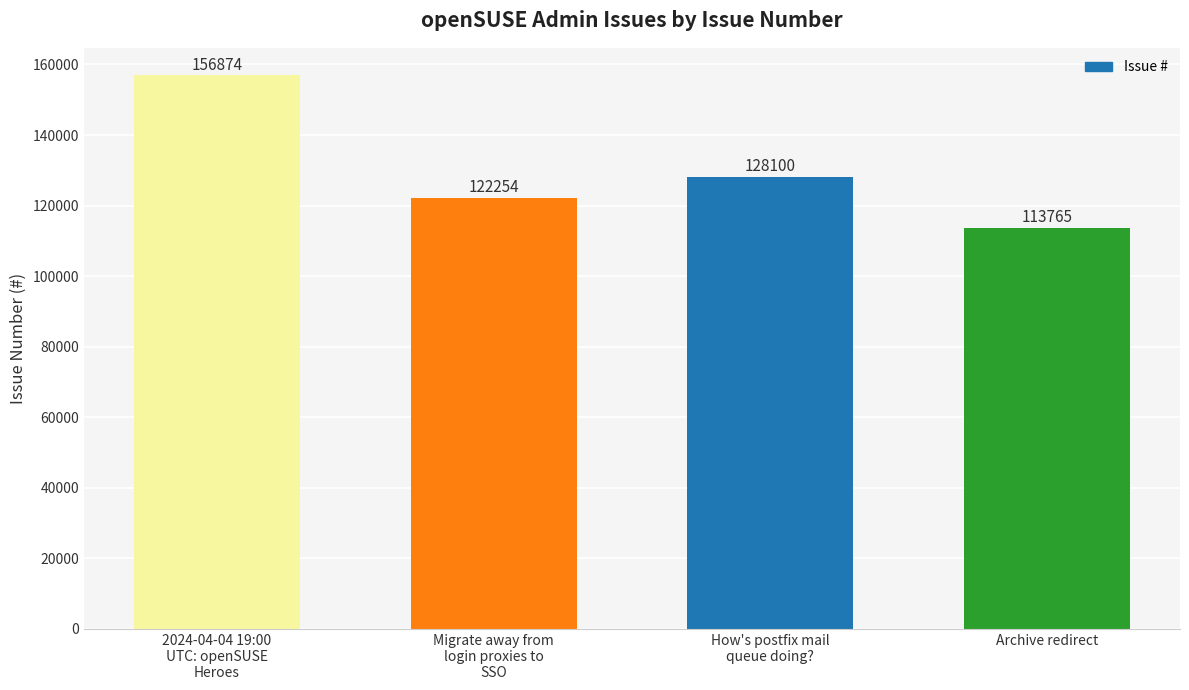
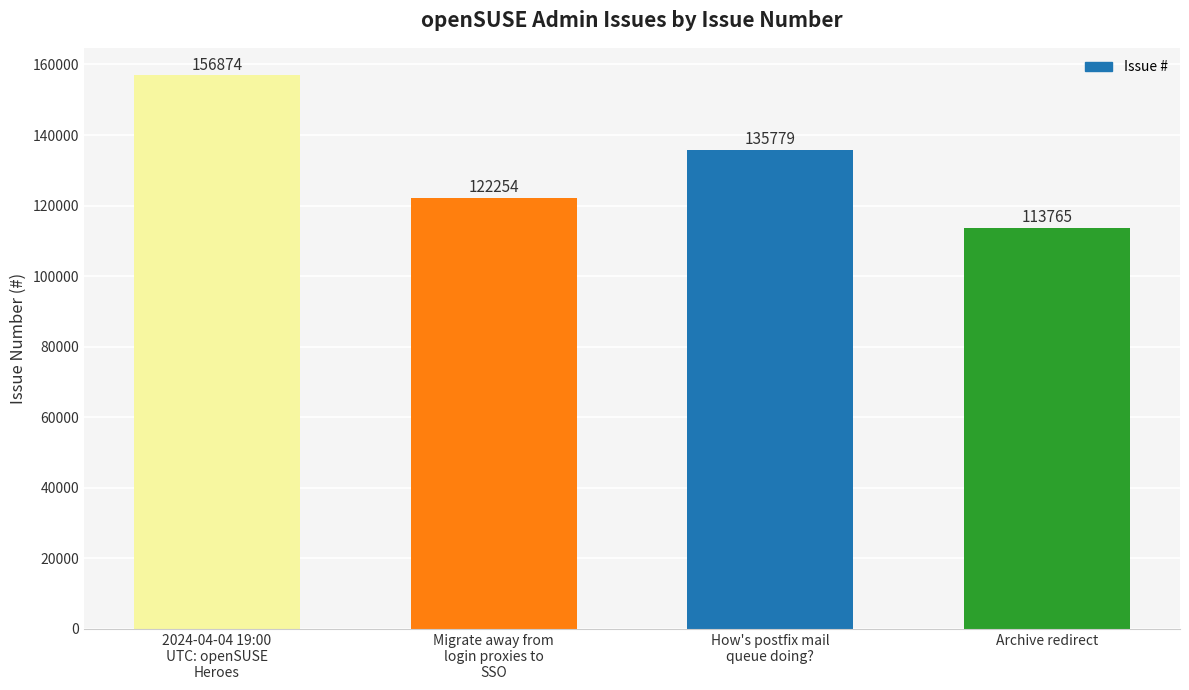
How's postfix mail queue doing?: 128100 -> 135779
